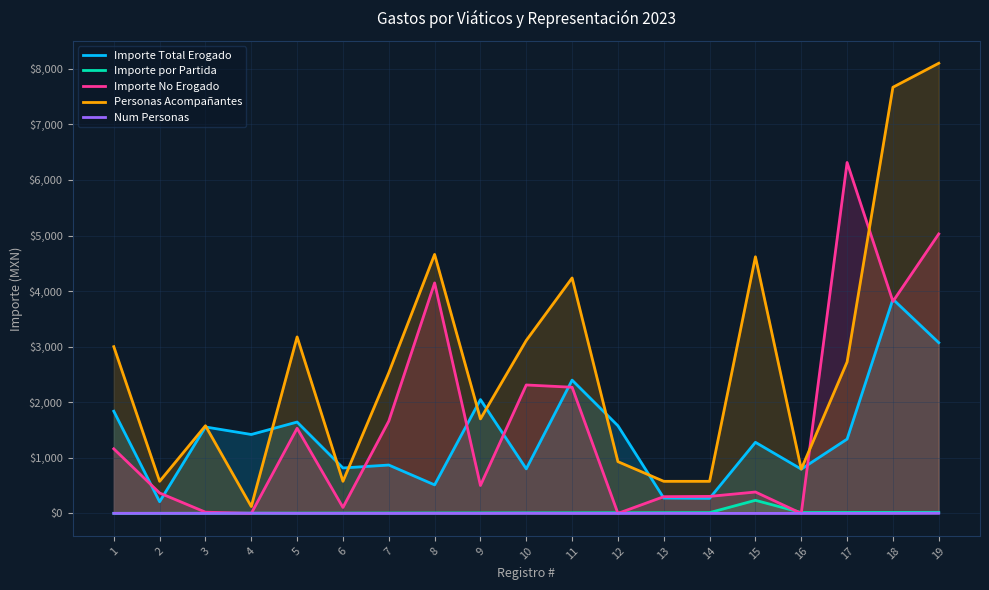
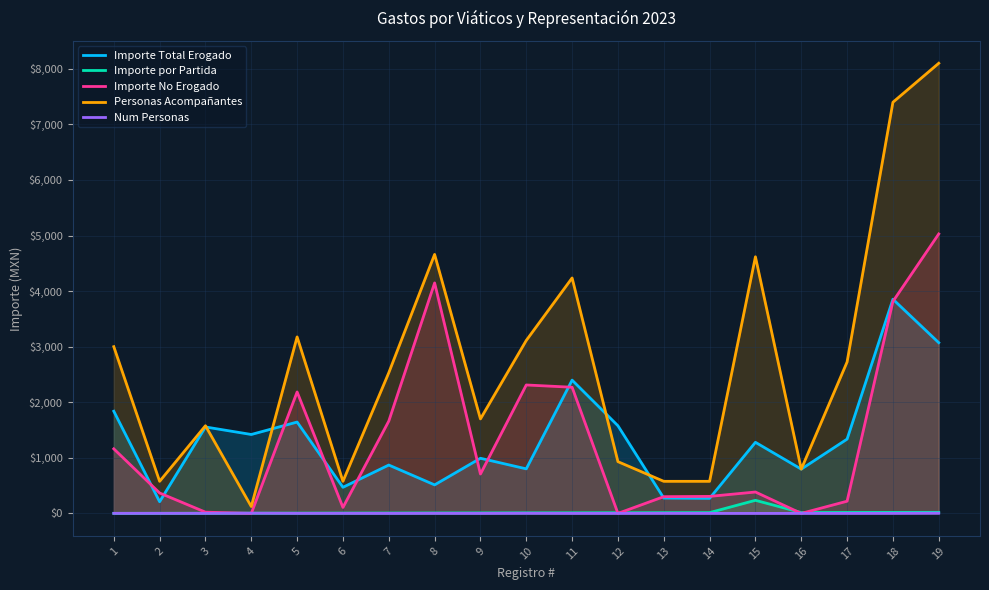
Importe No Erogado, 5: $1,500 -> $2,200
Importe Total Erogado, 6: $800 -> $500
Importe Total Erogado, 9: $2,000 -> $1,000
Importe No Erogado, 9: $500 -> $700
Importe No Erogado, 17: $6,300 -> $200
Personas Acompañantes, 18: $7,700 -> $7,400
